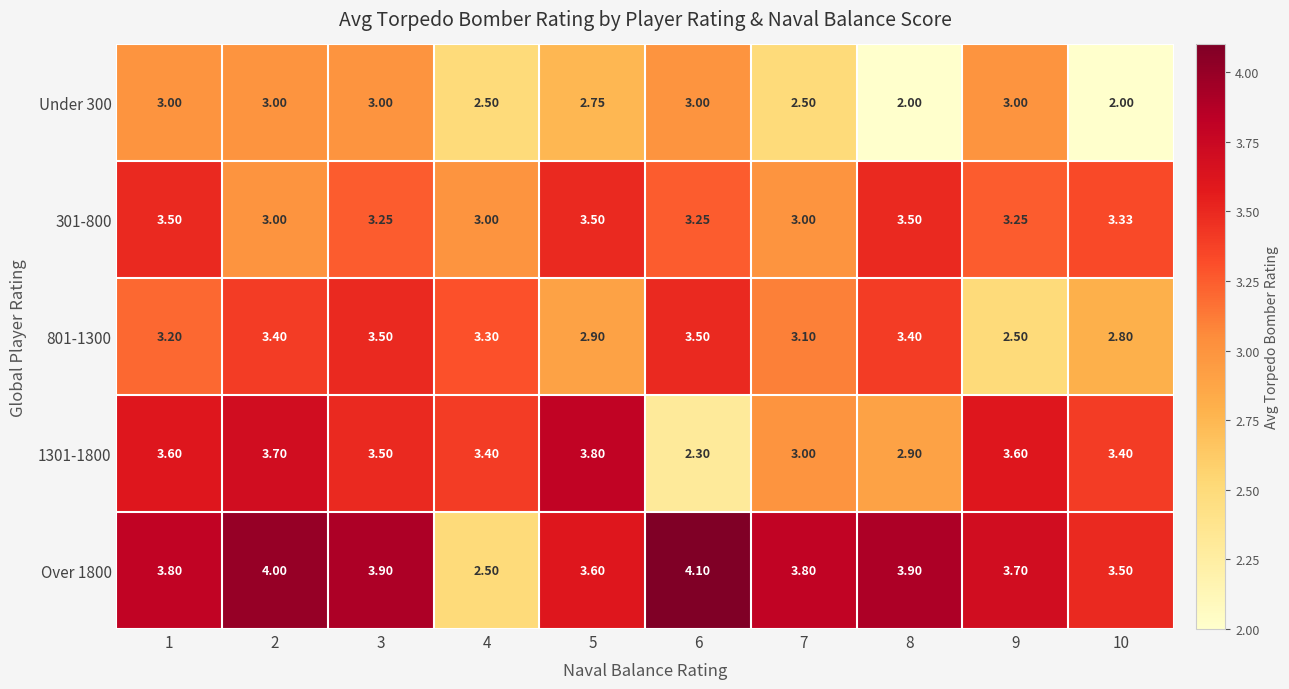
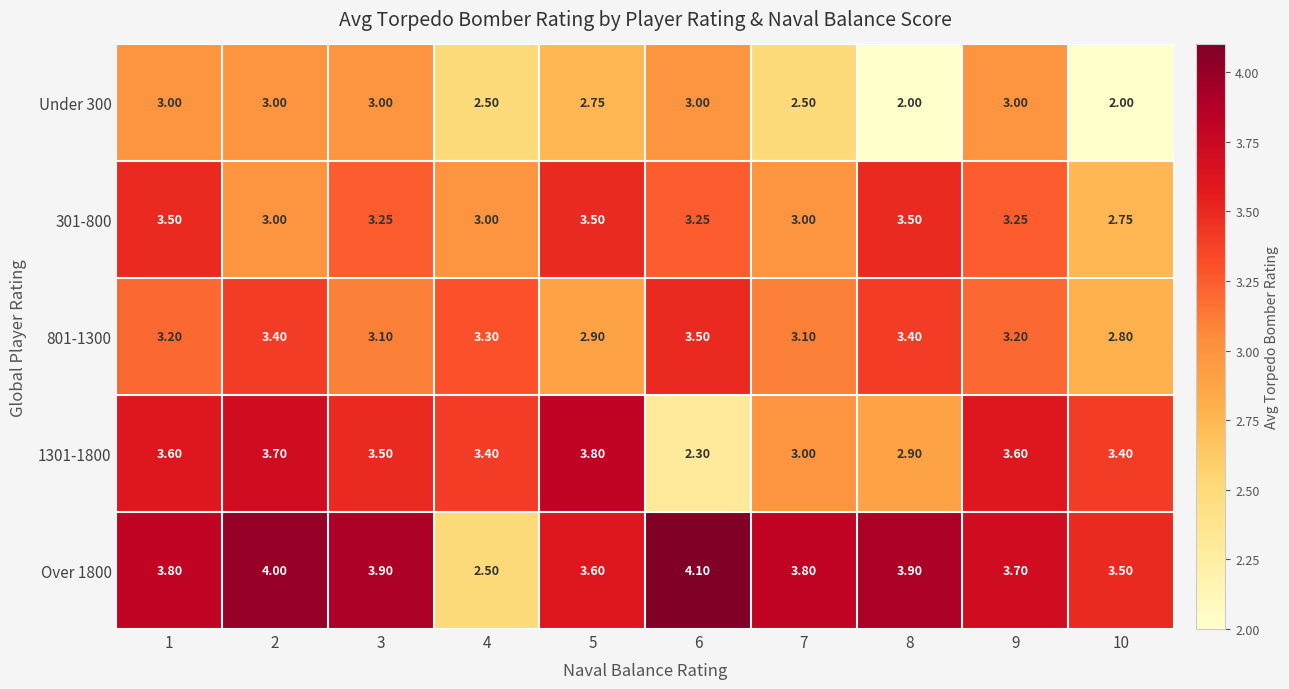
301-800, 10: 3.33 -> 2.75
801-1300, 3: 3.50 -> 3.10
801-1300, 9: 2.50 -> 3.20
